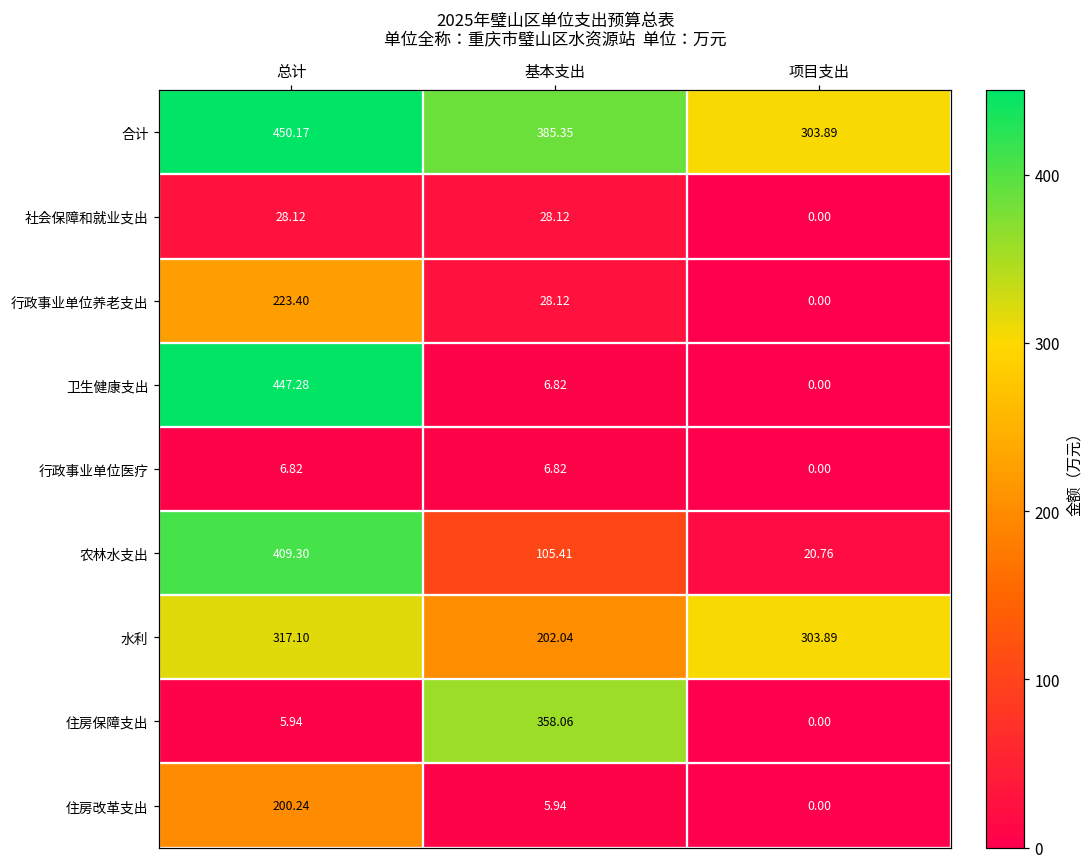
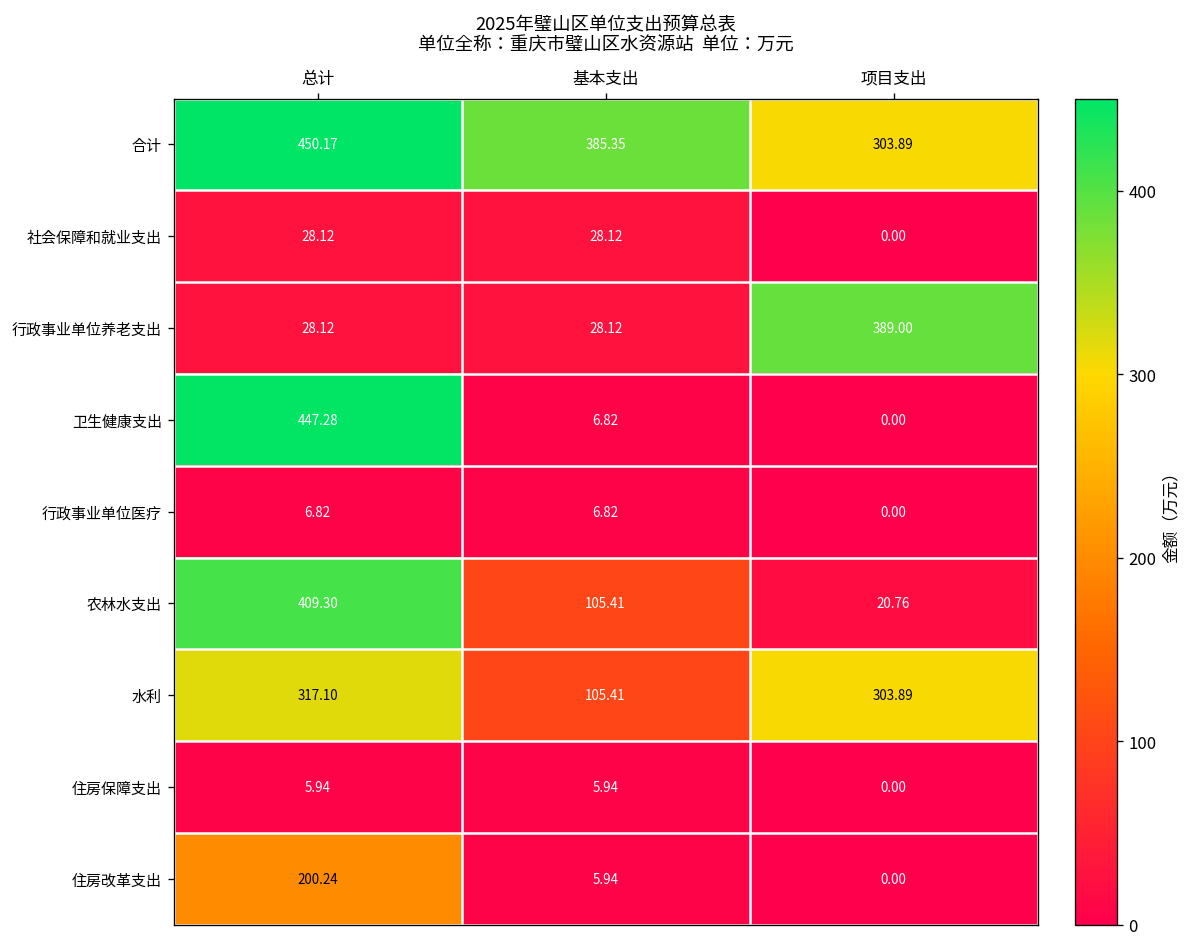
行政事业单位养老支出, 总计: 223.40 -> 28.12
行政事业单位养老支出, 项目支出: 0.00 -> 389.00
水利, 基本支出: 202.04 -> 105.41
住房保障支出, 基本支出: 358.06 -> 5.94
